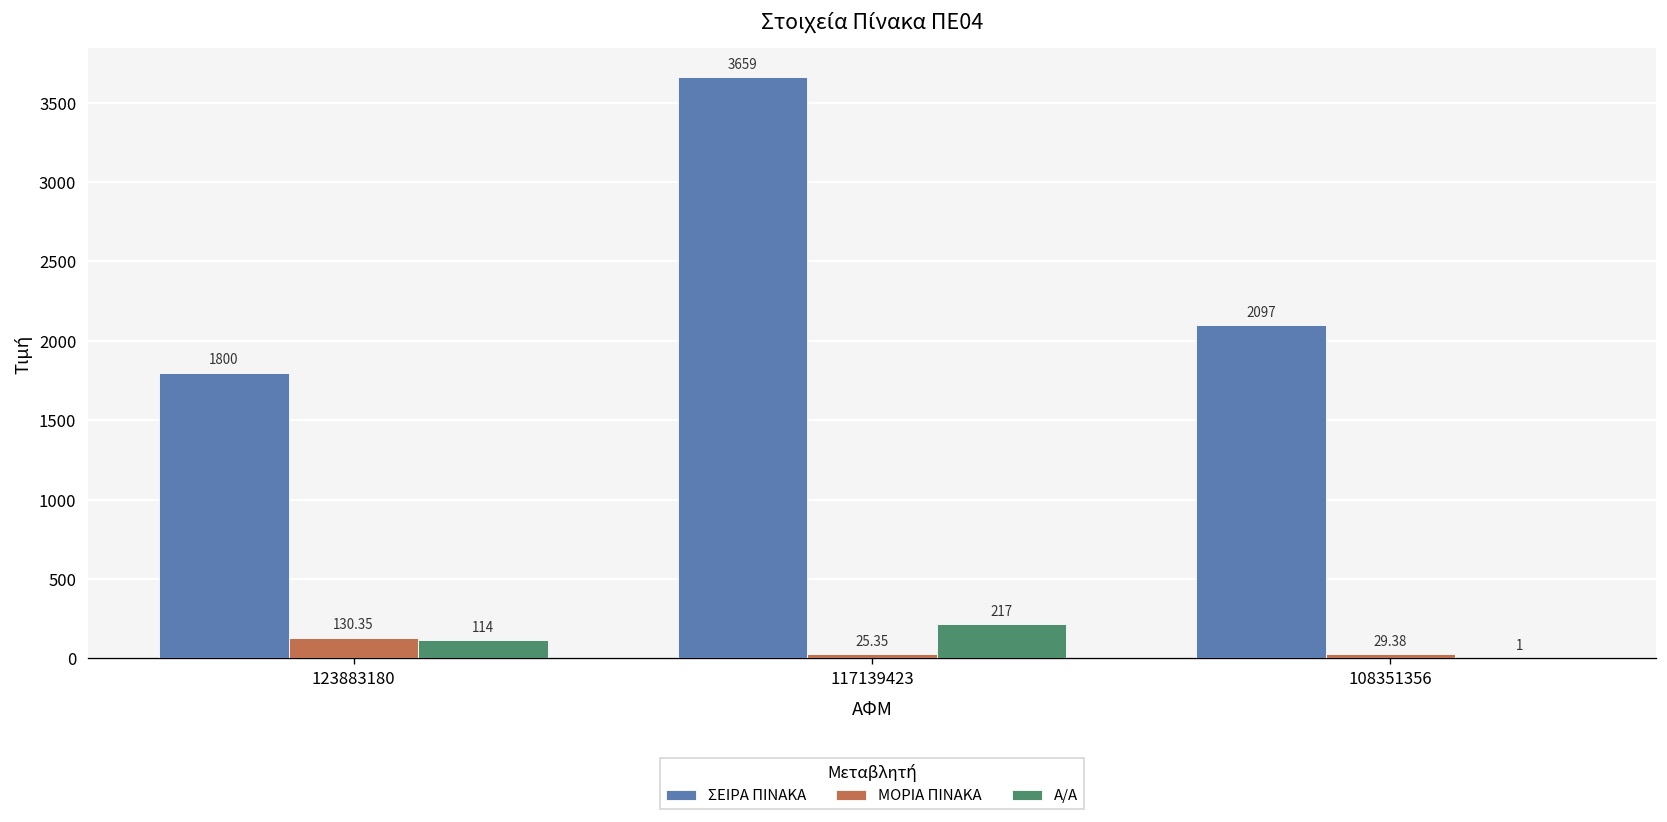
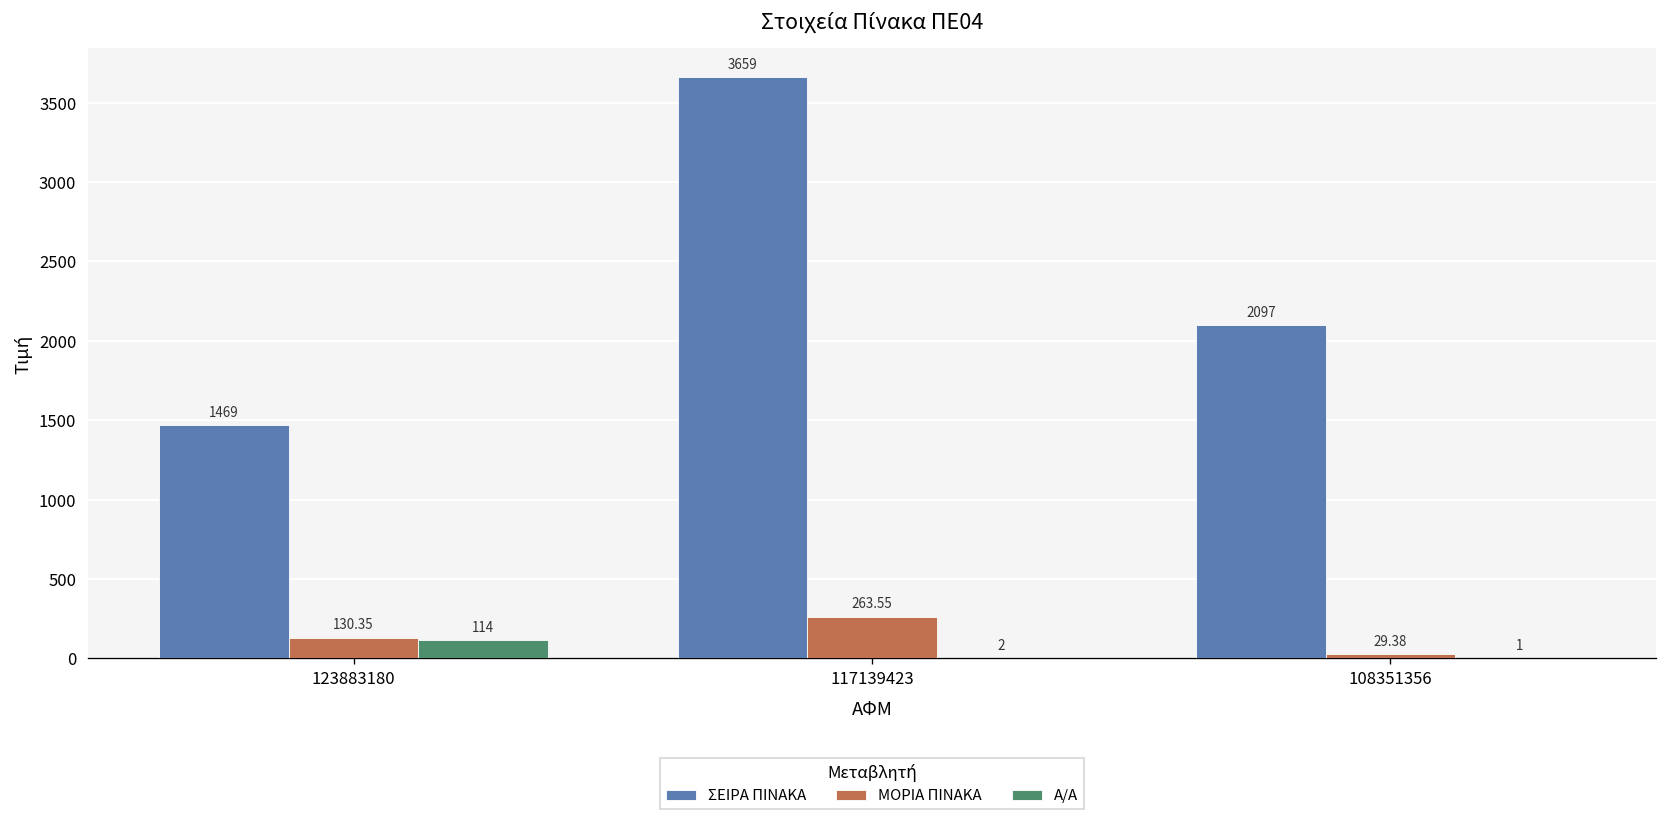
ΣΕΙΡΑ ΠΙΝΑΚΑ, 123883180: 1800 -> 1469
ΜΟΡΙΑ ΠΙΝΑΚΑ, 117139423: 25.35 -> 263.55
Α/Α, 117139423: 217 -> 2
